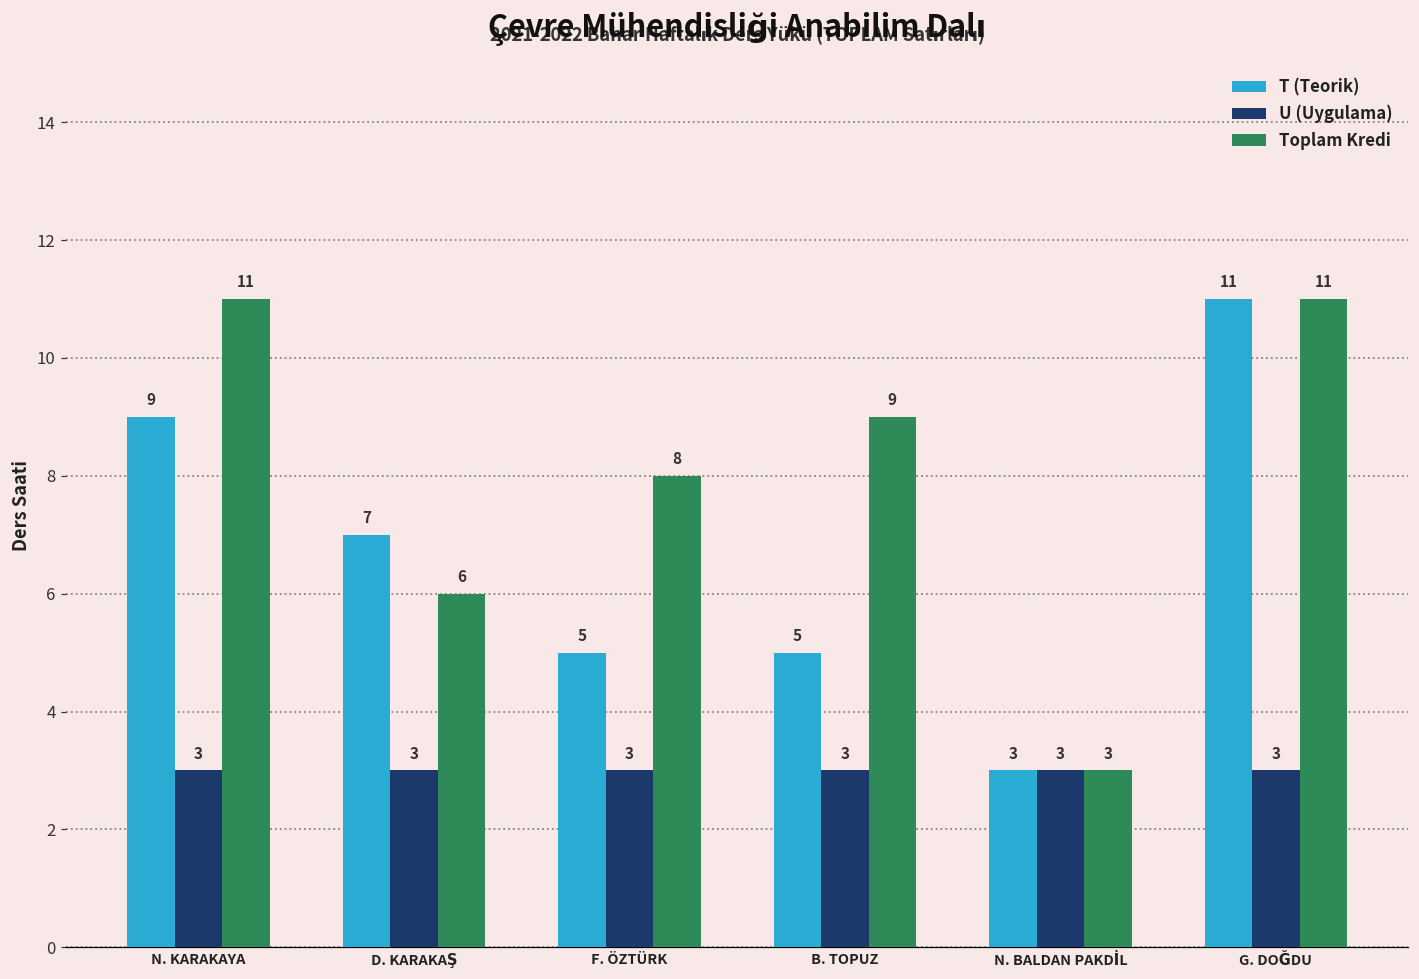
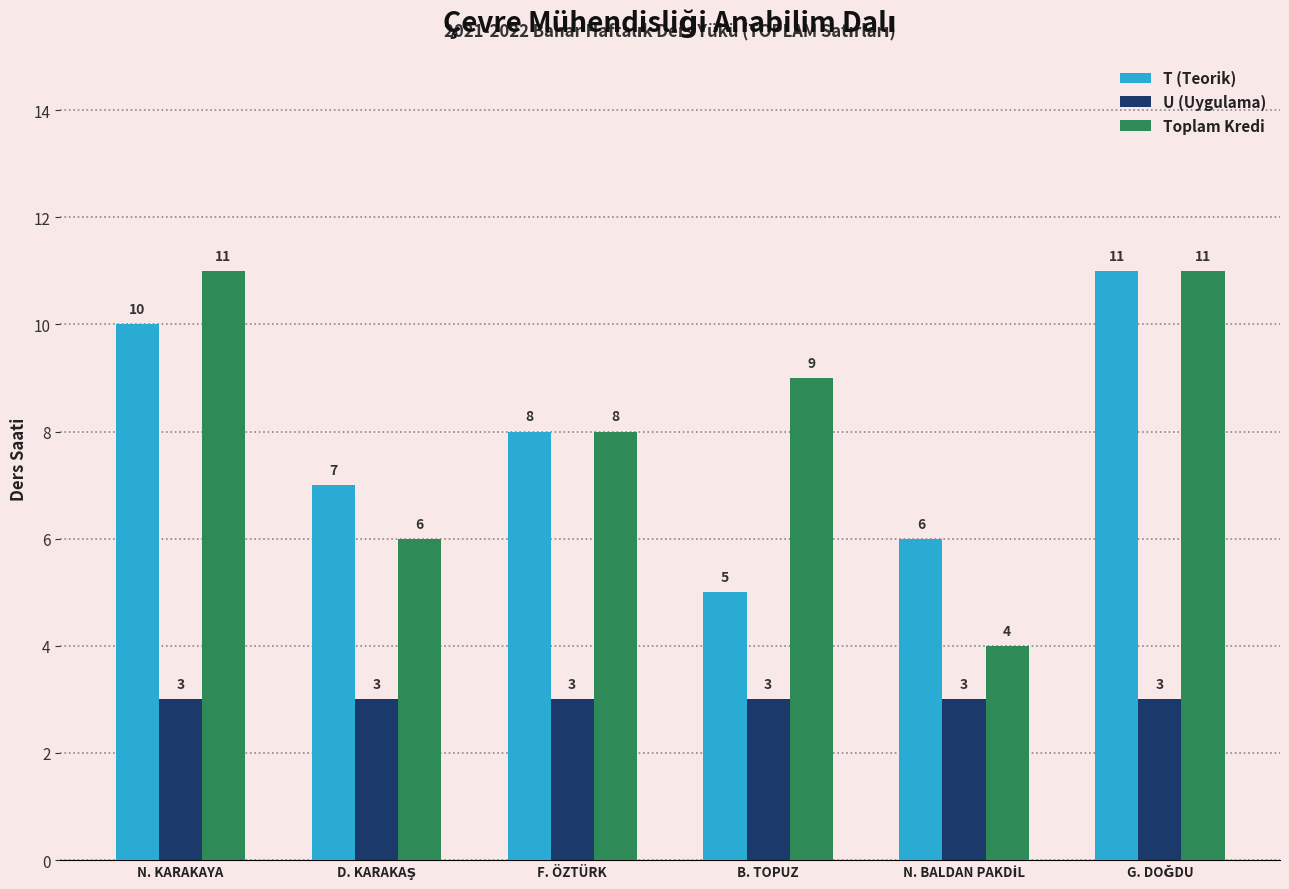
T (Teorik), N. KARAKAYA: 9 -> 10
T (Teorik), F. ÖZTÜRK: 5 -> 8
T (Teorik), N. BALDAN PAKDİL: 3 -> 6
Toplam Kredi, N. BALDAN PAKDİL: 3 -> 4
